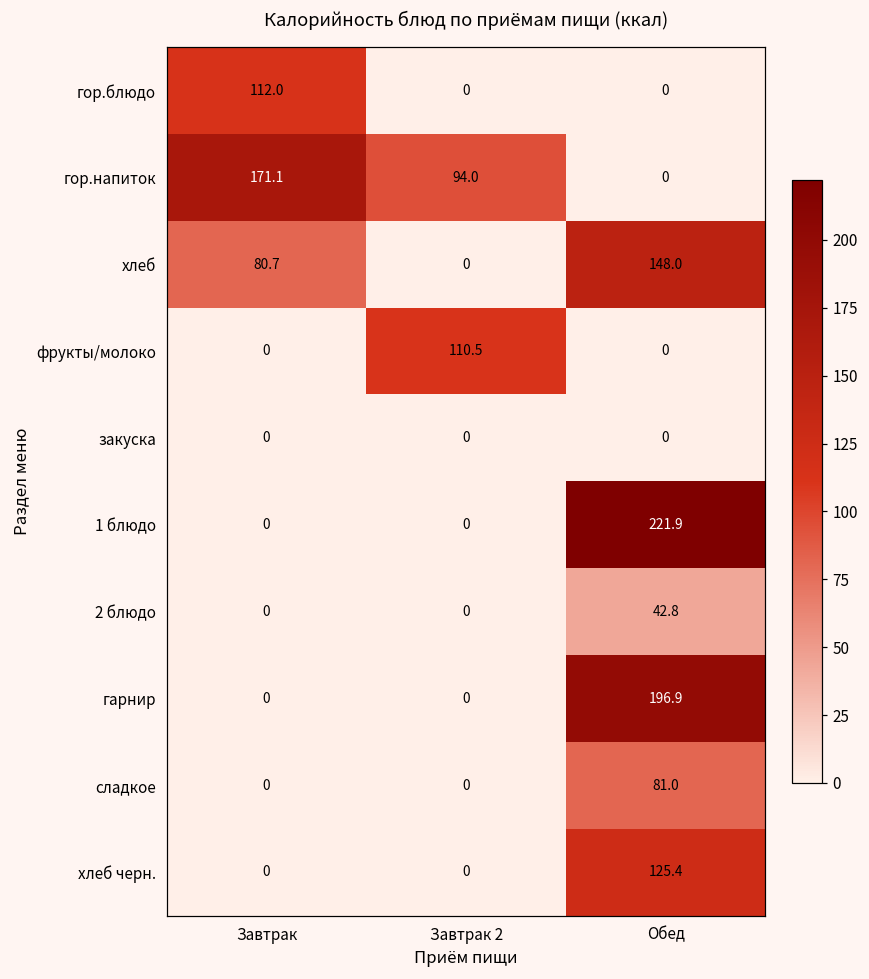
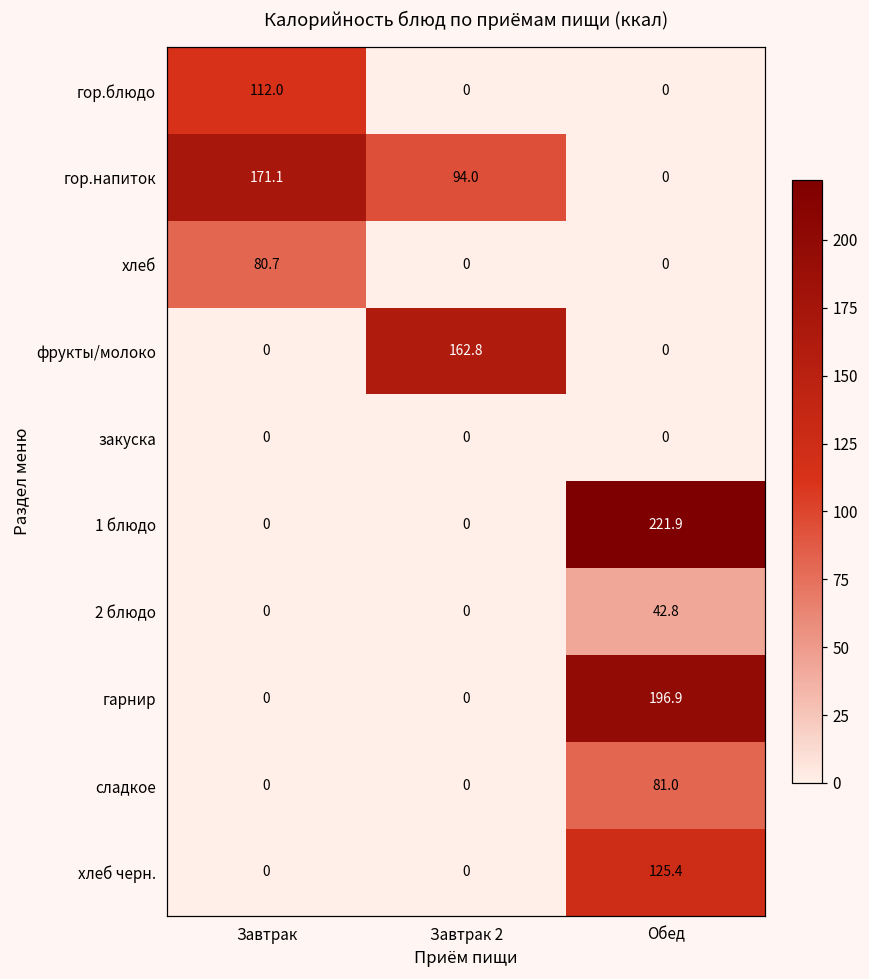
хлеб, Обед: 148.0 -> 0
фрукты/молоко, Завтрак 2: 110.5 -> 162.8
